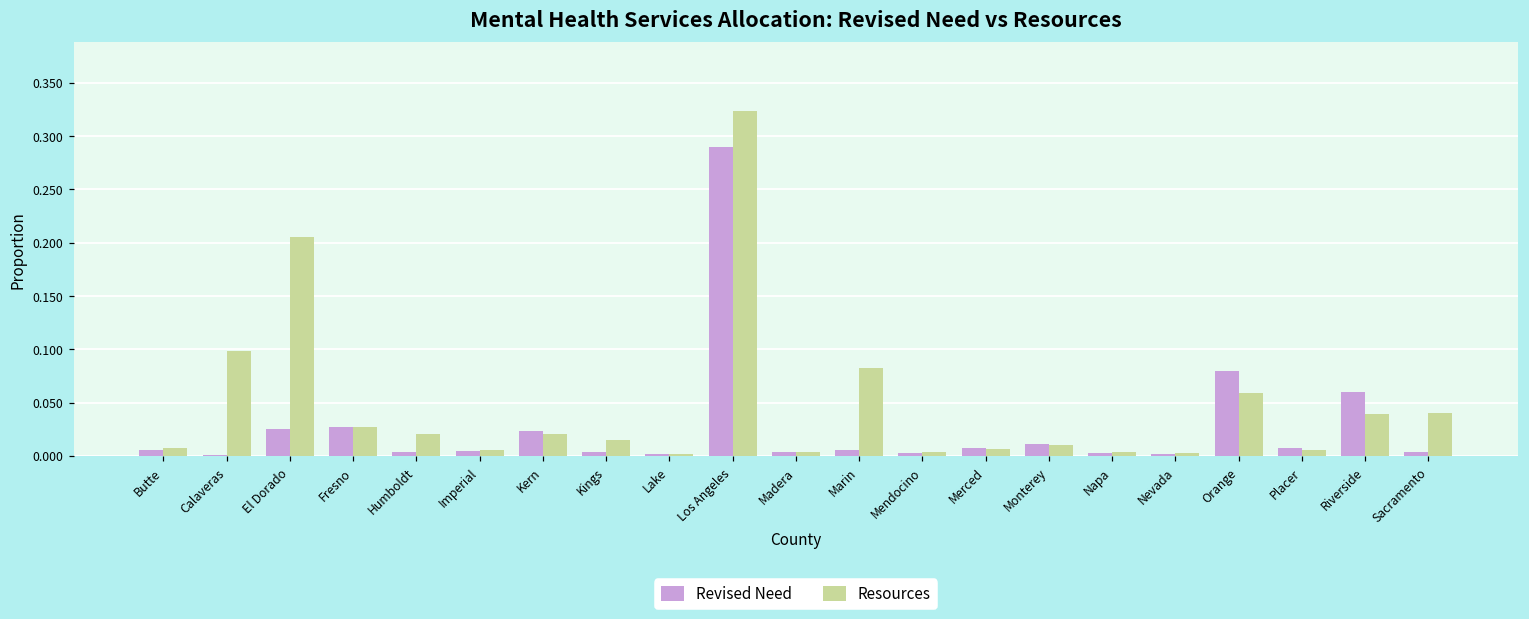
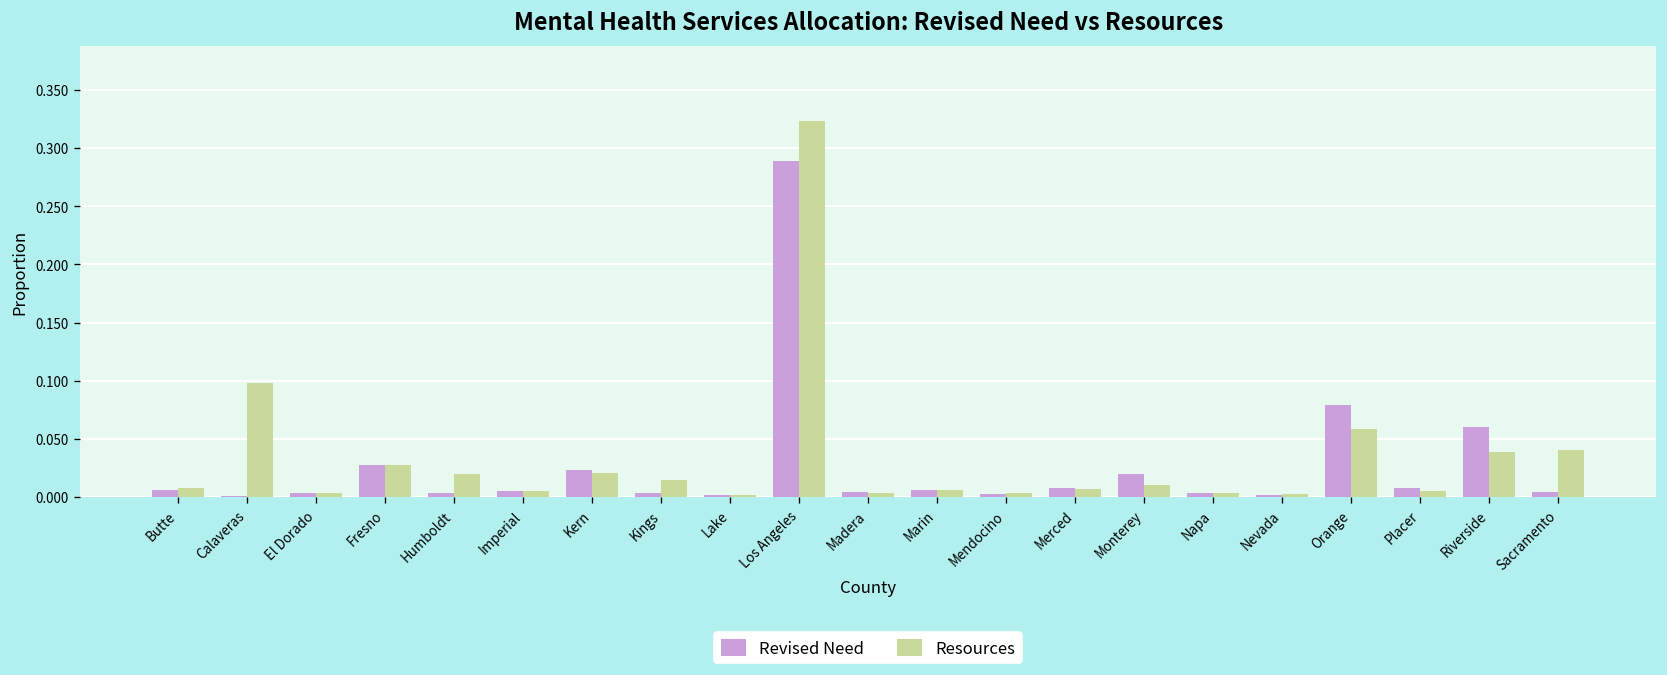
Revised Need, El Dorado: 0.03 -> 0.00
Resources, El Dorado: 0.21 -> 0.00
Resources, Marin: 0.08 -> 0.01
Revised Need, Monterey: 0.01 -> 0.02
